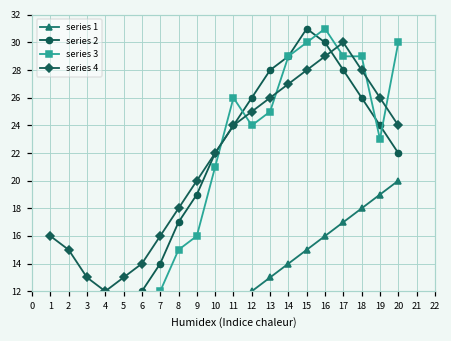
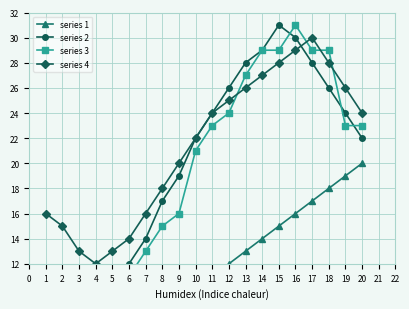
series 3, 7: 12 -> 13
series 3, 11: 26 -> 23
series 3, 13: 25 -> 27
series 3, 15: 30 -> 29
series 3, 20: 30 -> 23
